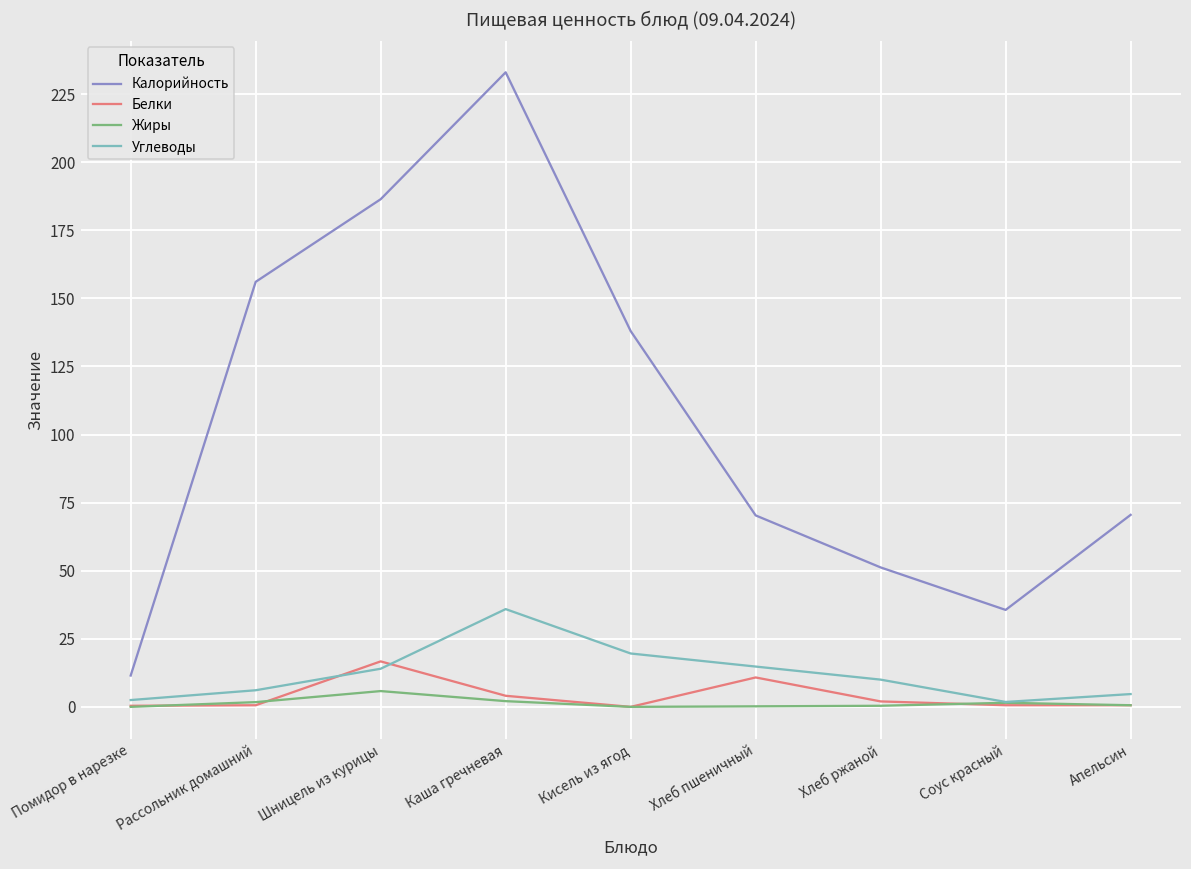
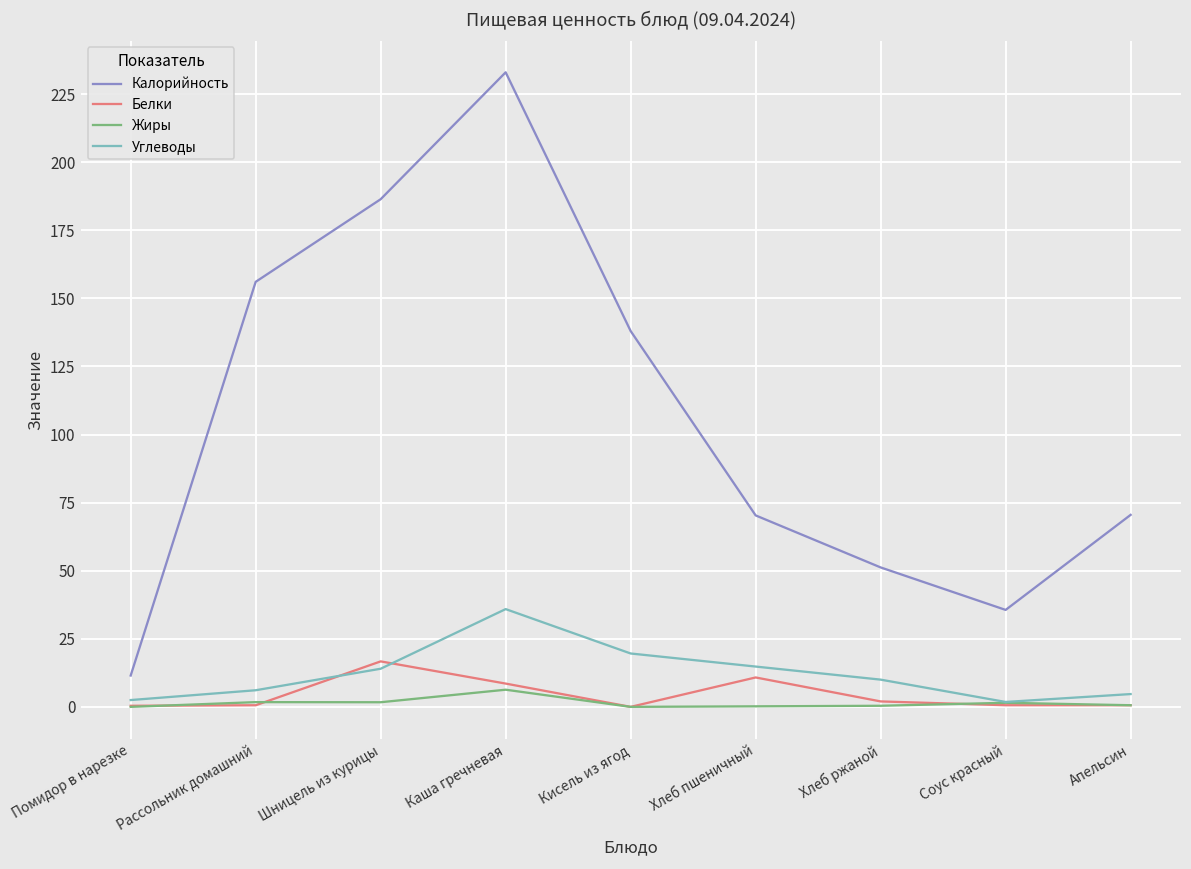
Жиры, Шницель из курицы: 6 -> 2
Белки, Каша гречневая: 4 -> 9
Жиры, Каша гречневая: 2 -> 6
